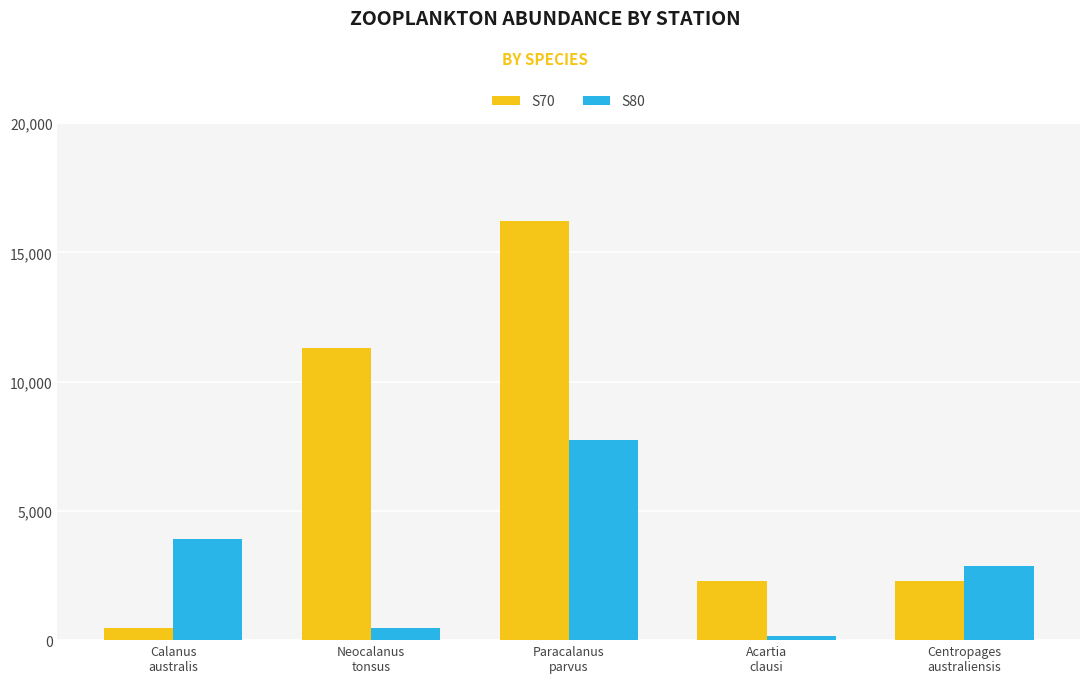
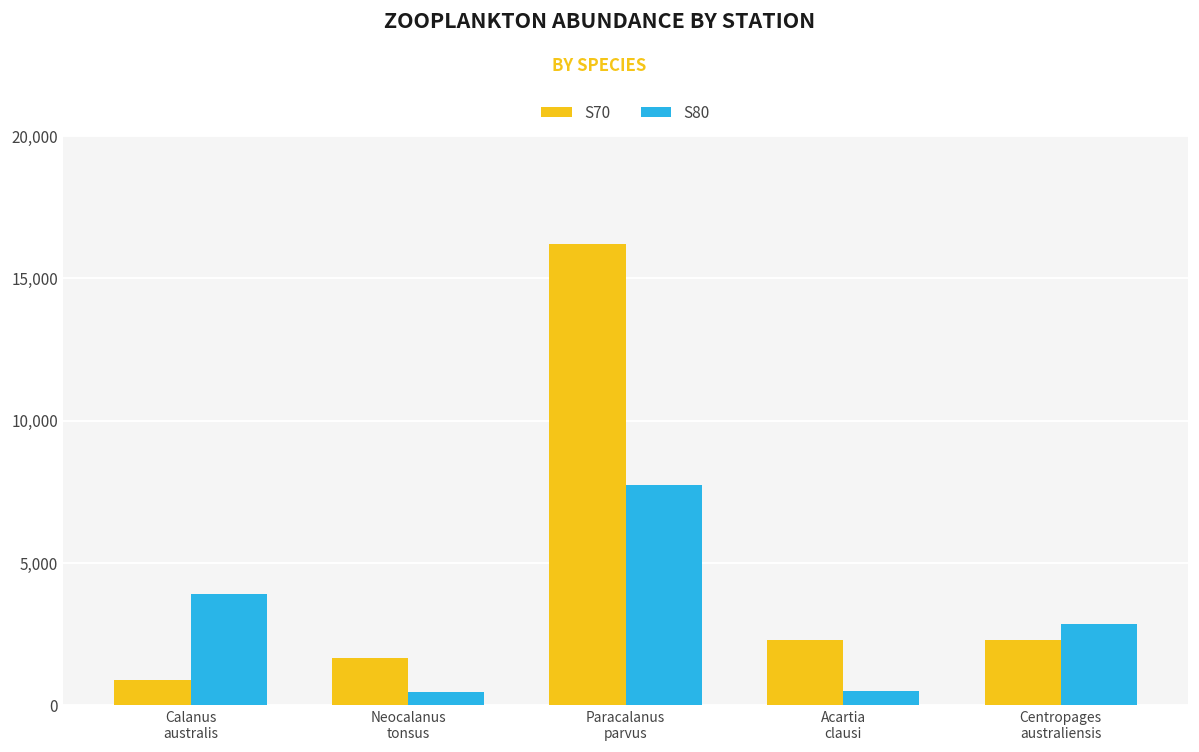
S70, Calanus australis: 500 -> 900
S70, Neocalanus tonsus: 11,300 -> 1,600
S80, Acartia clausi: 200 -> 500
